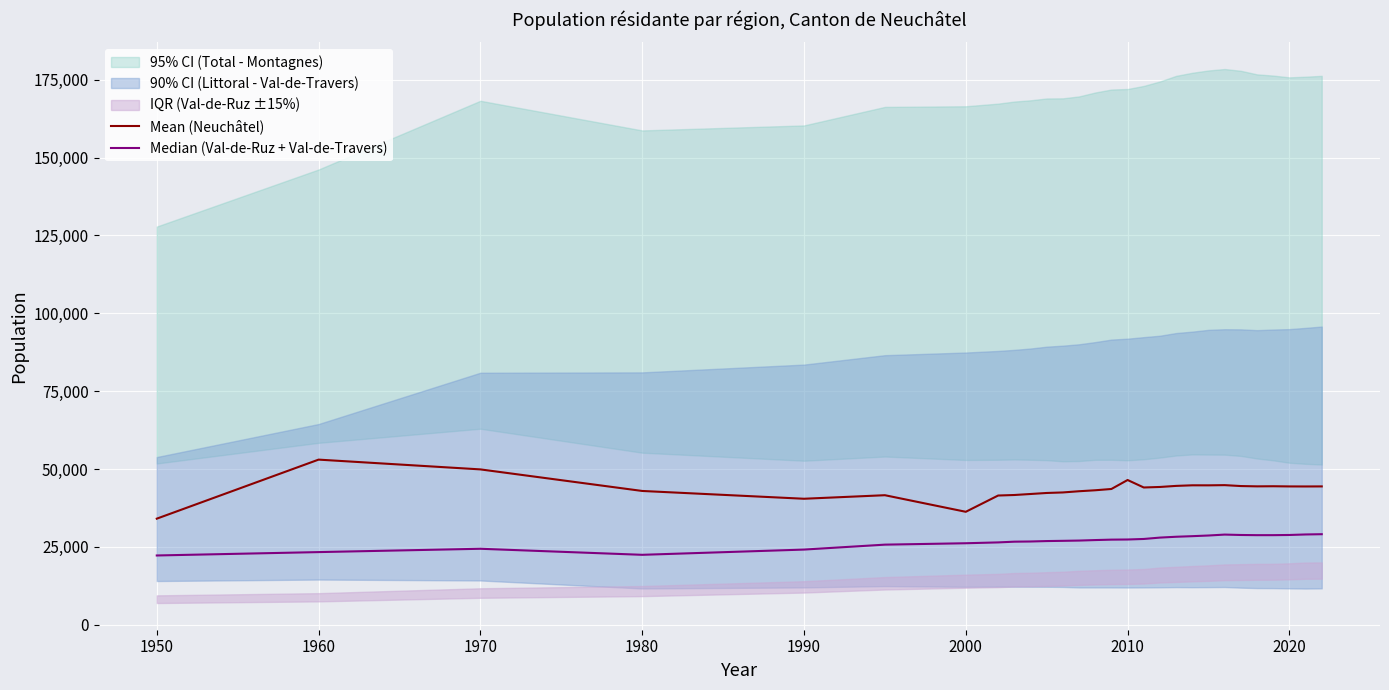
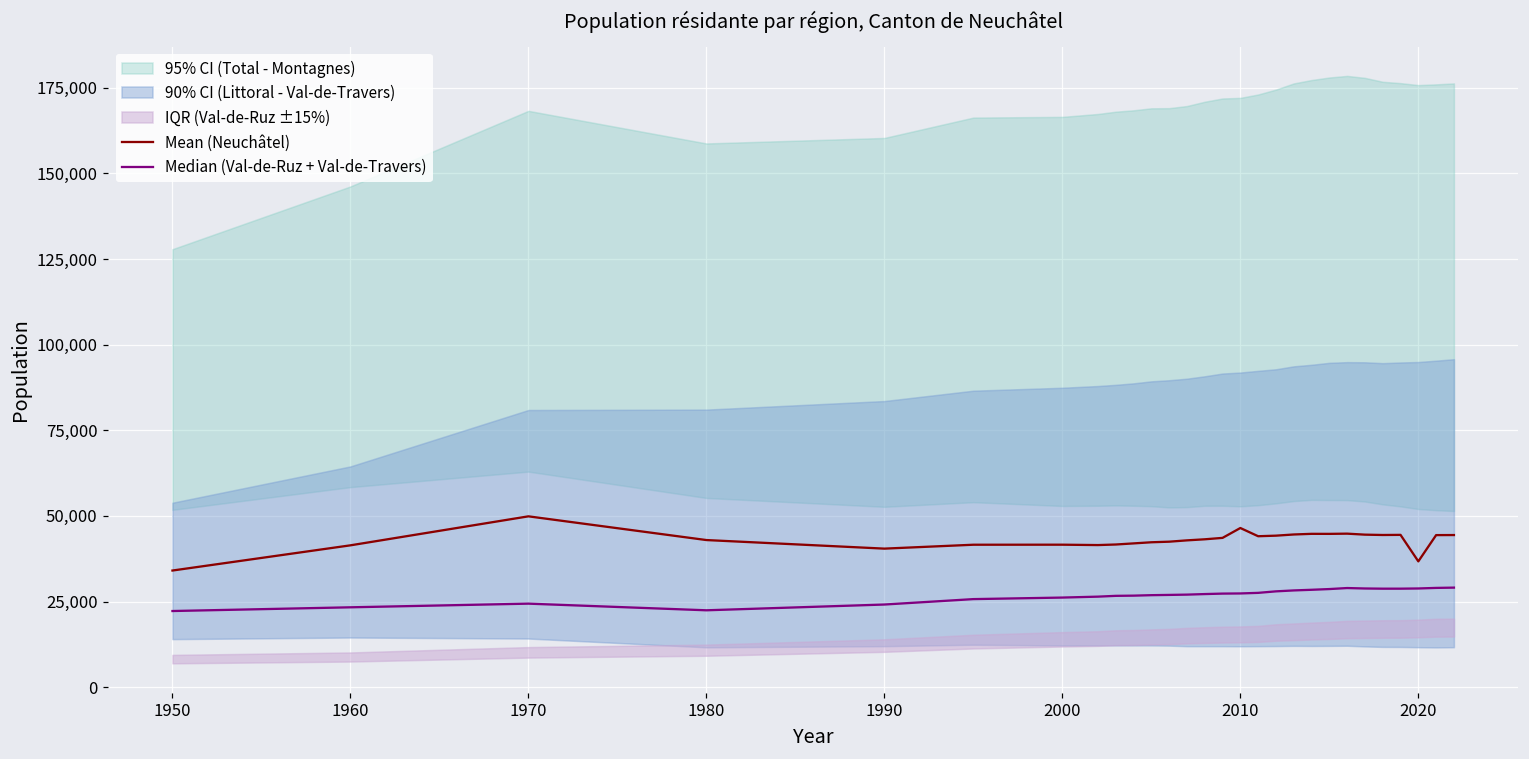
Mean (Neuchâtel), 1960: 53,000 -> 41,000
Mean (Neuchâtel), 2000: 36,000 -> 42,000
Mean (Neuchâtel), 2020: 44,000 -> 37,000
